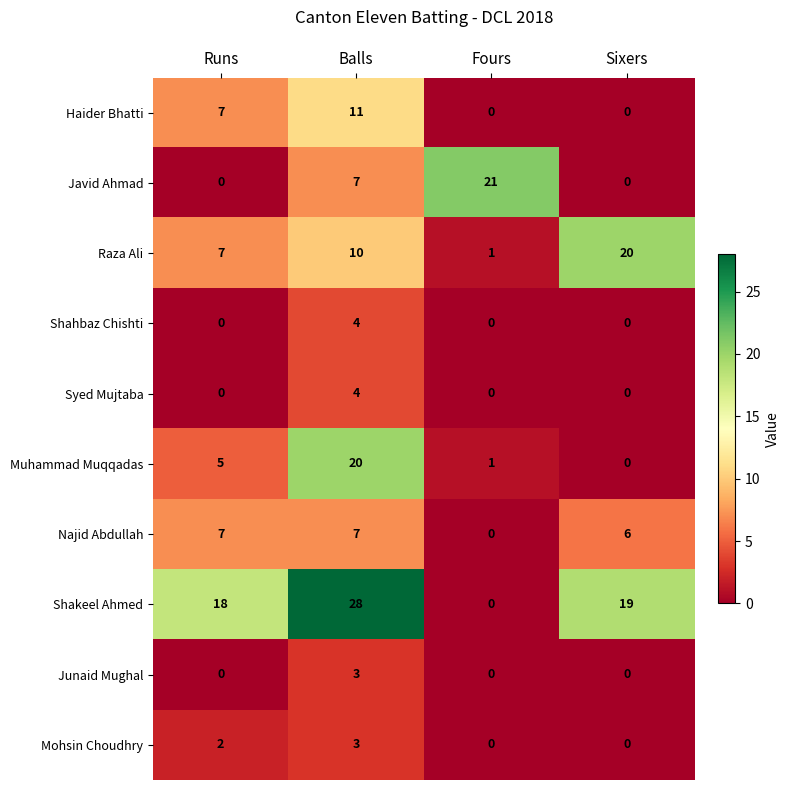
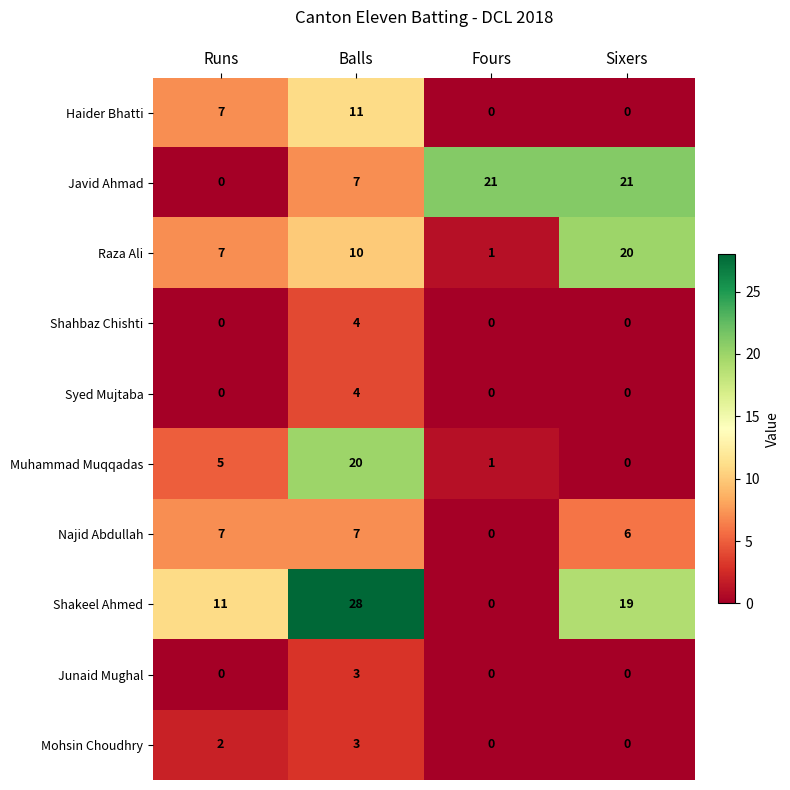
Javid Ahmad, Sixers: 0 -> 21
Shakeel Ahmed, Runs: 18 -> 11
